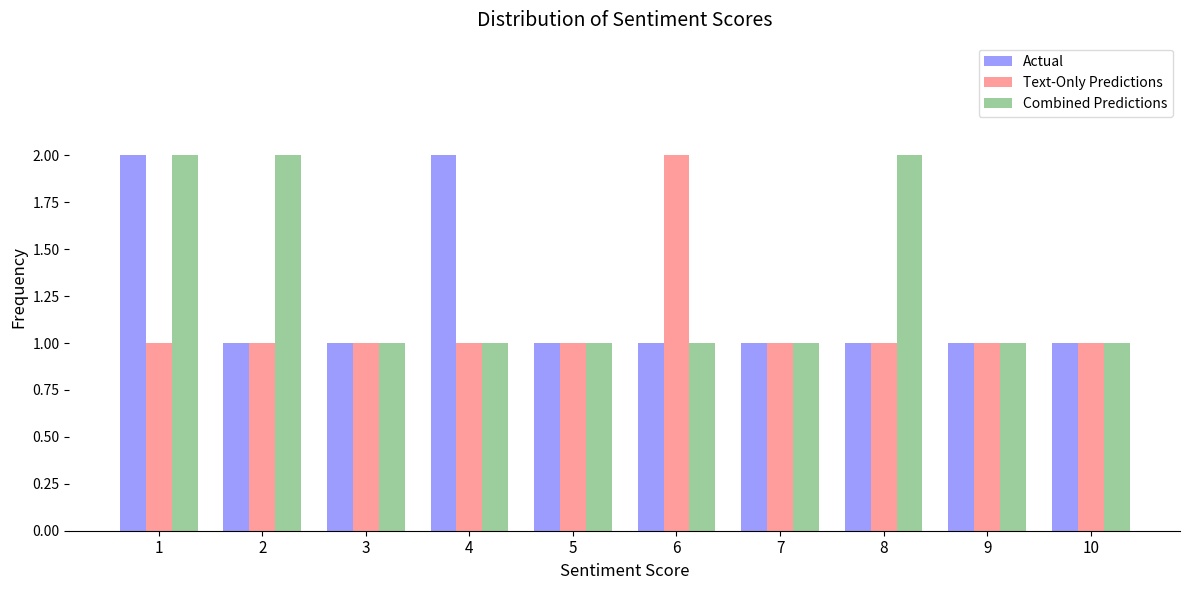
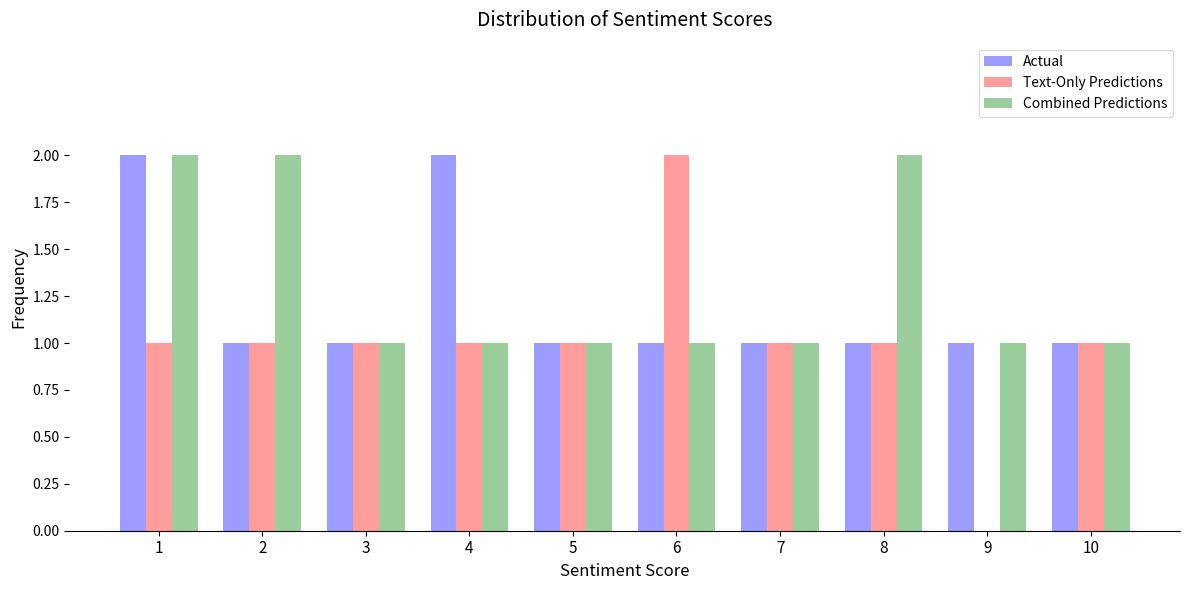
Text-Only Predictions, 9: 1 -> 0
